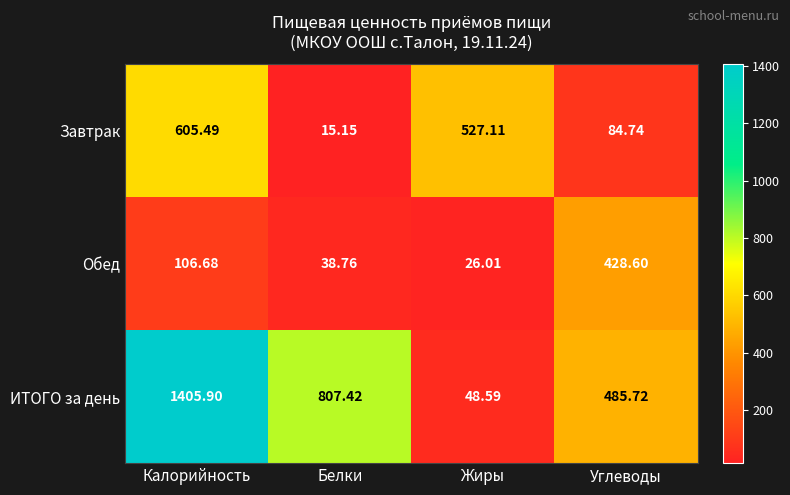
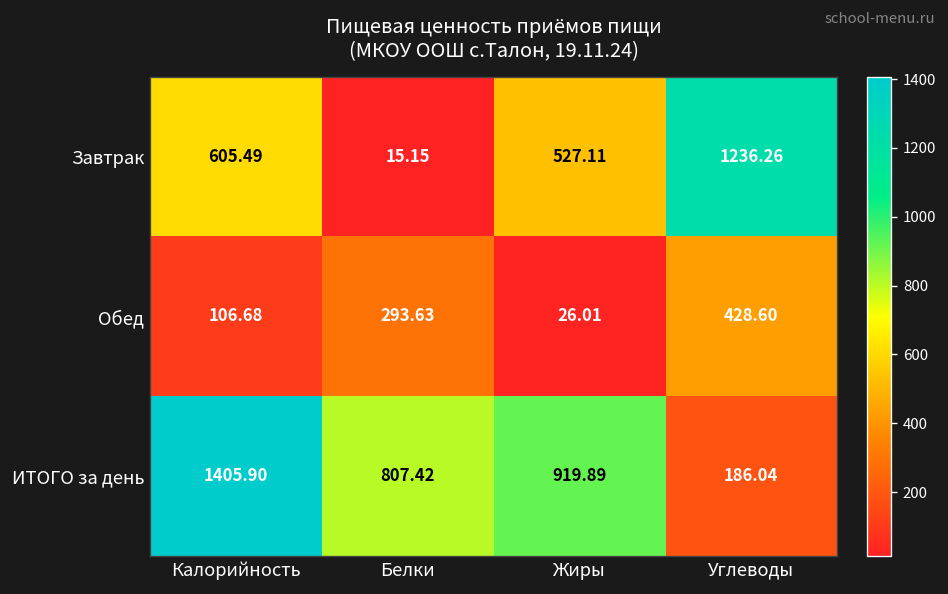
Завтрак, Углеводы: 84.74 -> 1236.26
Обед, Белки: 38.76 -> 293.63
ИТОГО за день, Жиры: 48.59 -> 919.89
ИТОГО за день, Углеводы: 485.72 -> 186.04
